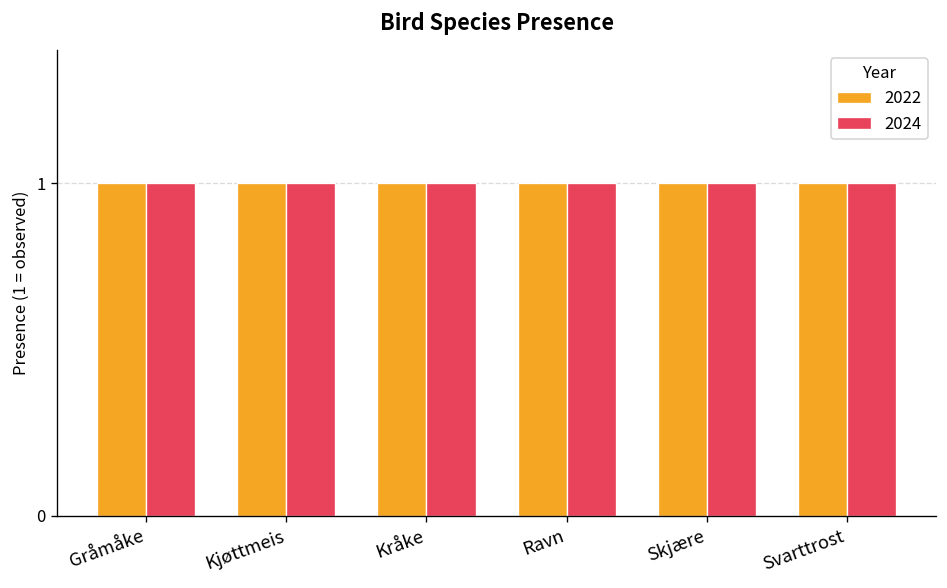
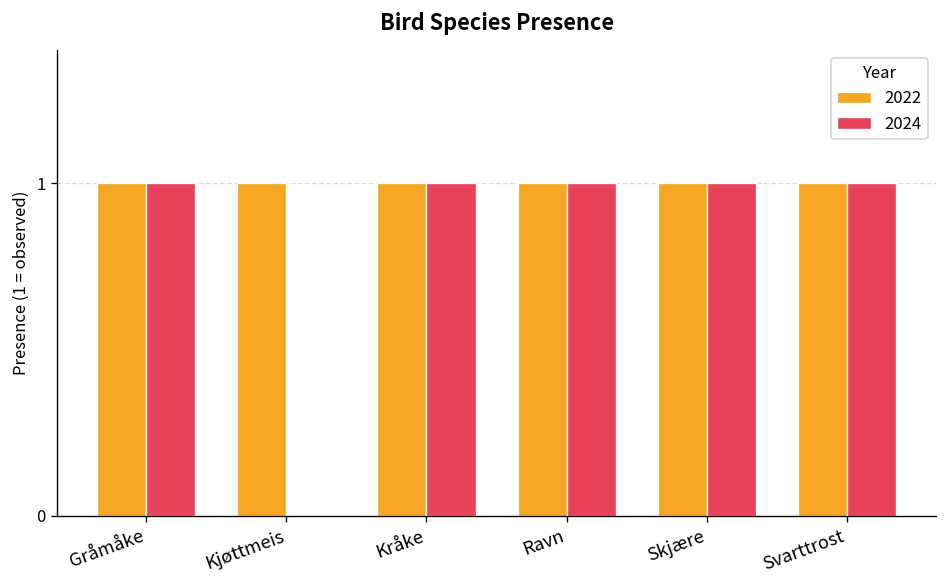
2024, Kjøttmeis: 1 -> 0
